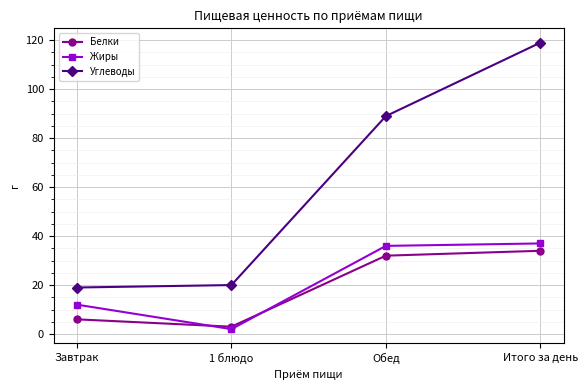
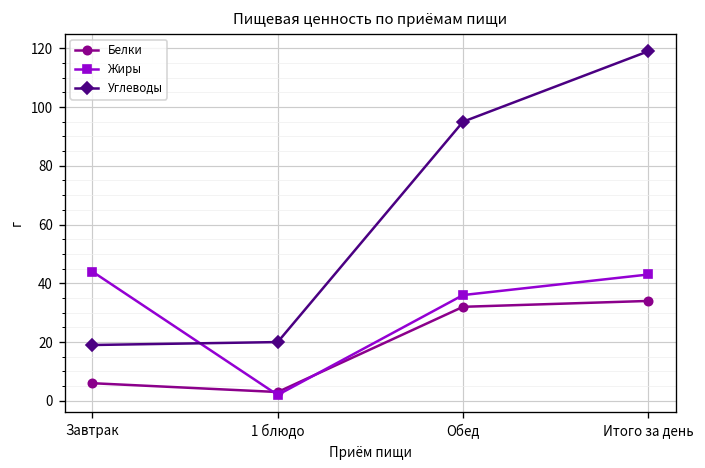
Жиры, Завтрак: 12 -> 44
Углеводы, Обед: 89 -> 95
Жиры, Итого за день: 37 -> 43
